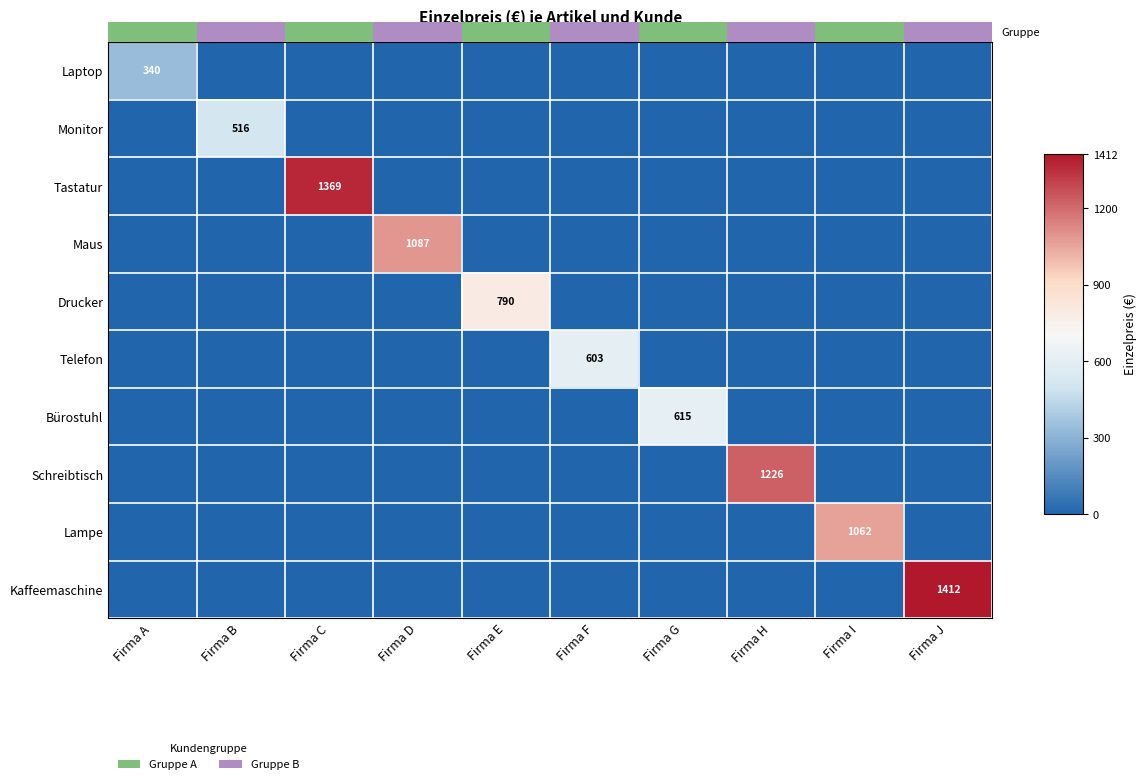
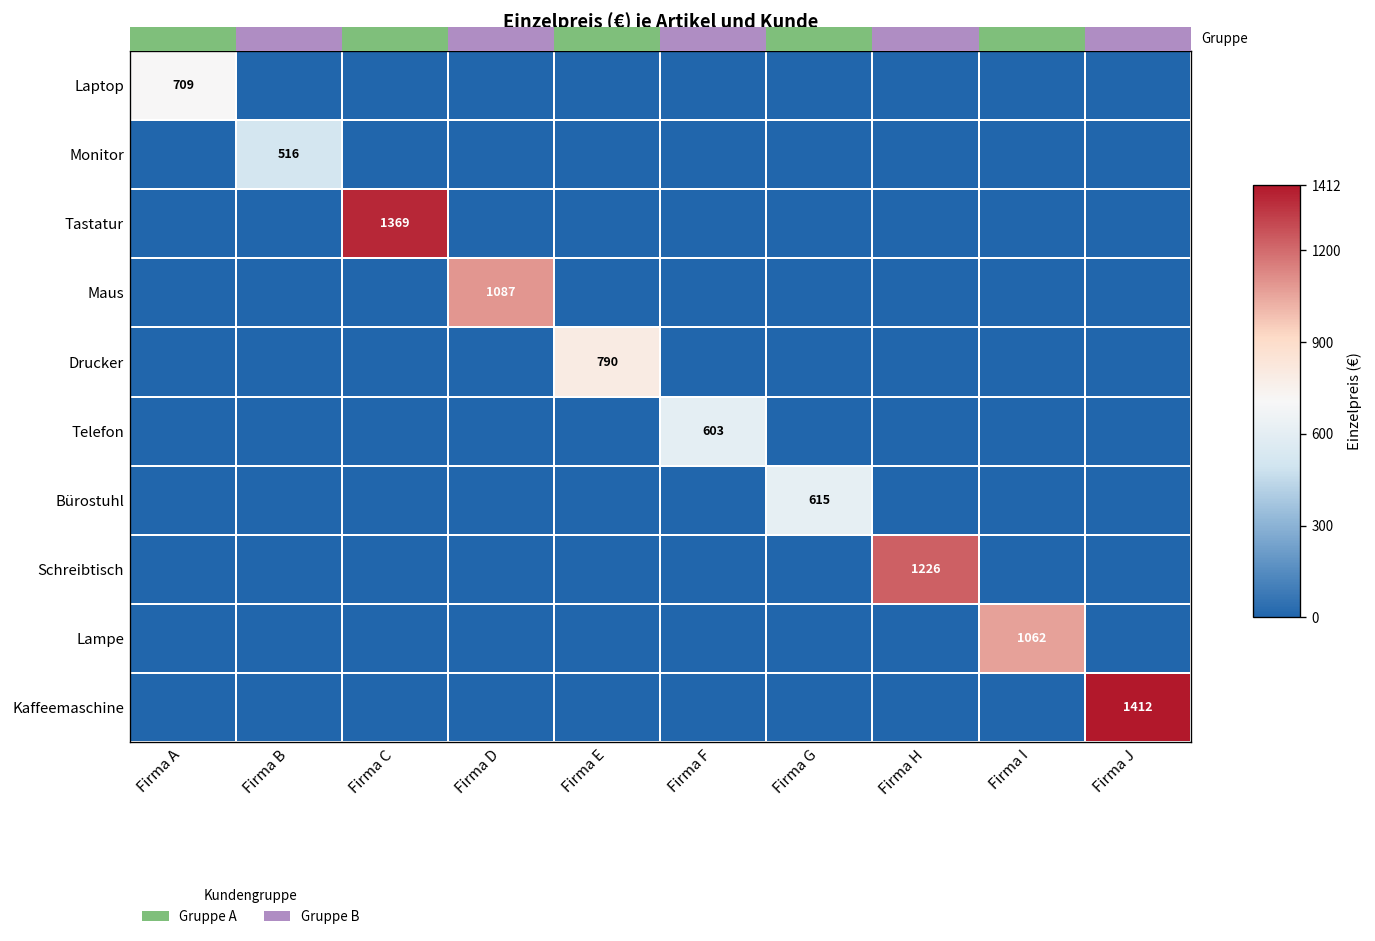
Laptop, Firma A: 340 -> 709
